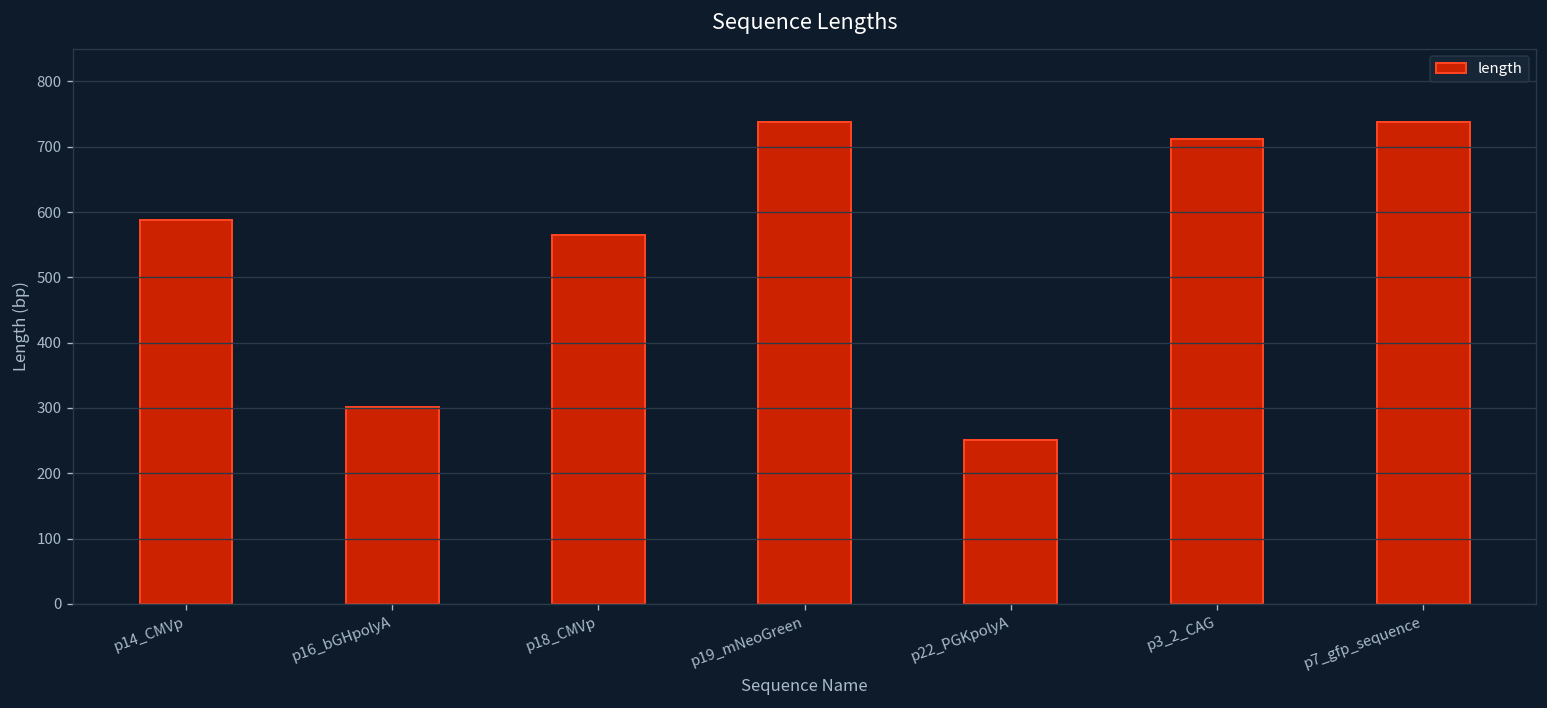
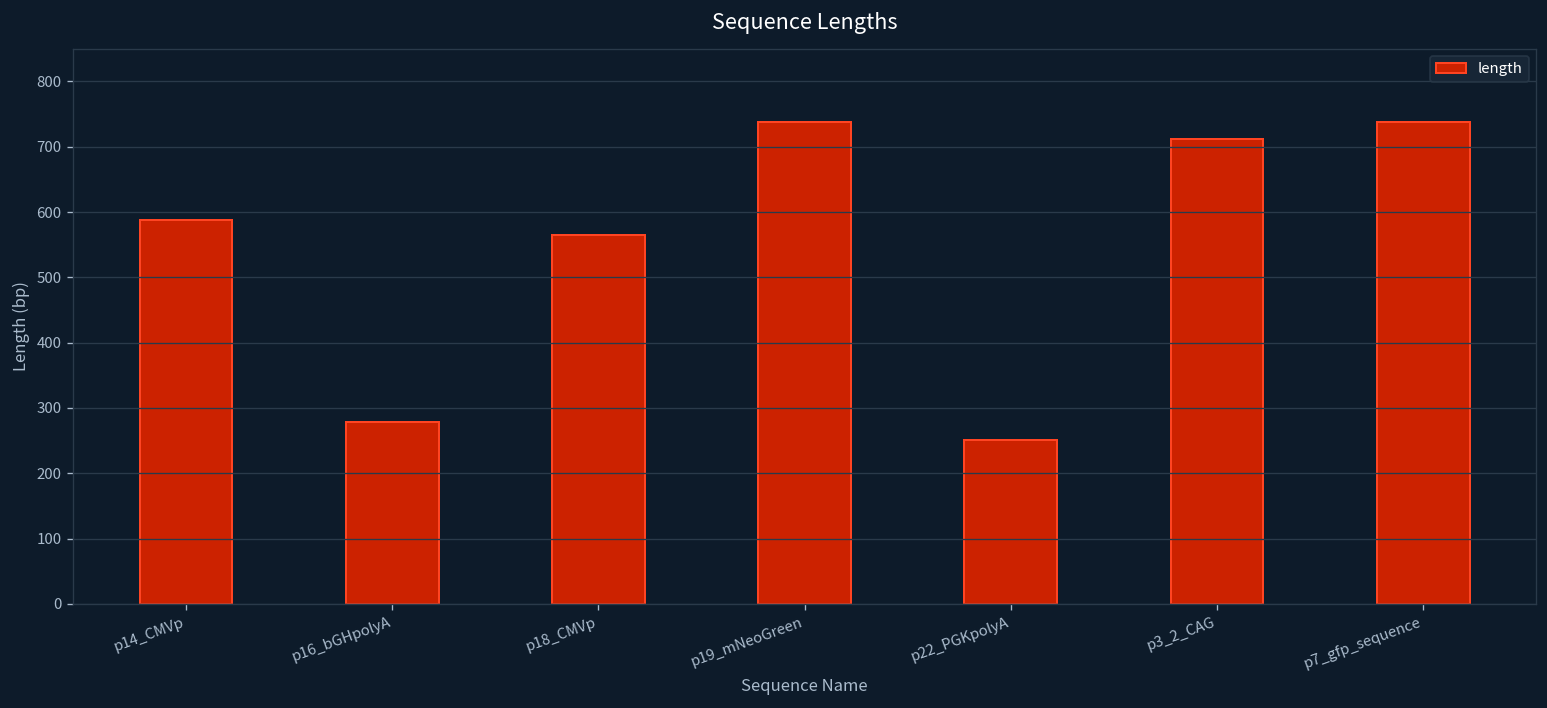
p16_bGHpolyA: 300 -> 280
